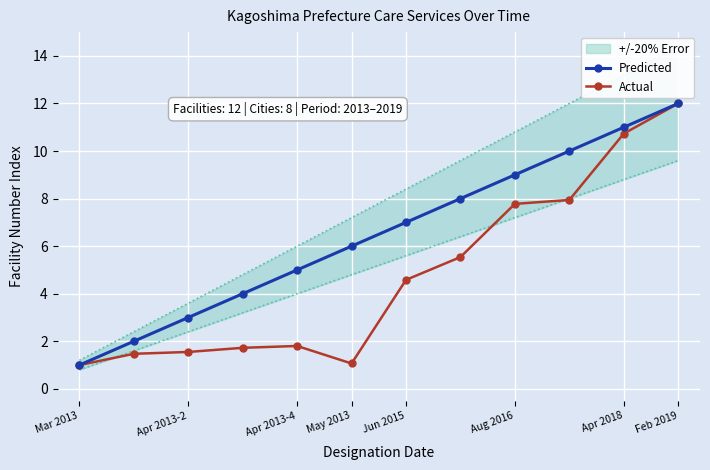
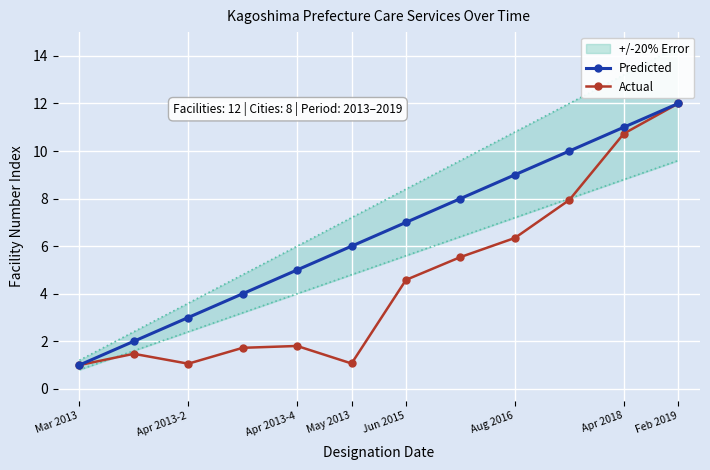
Actual, Apr 2013-2: 1.6 -> 1.1
Actual, Aug 2016: 7.8 -> 6.3
